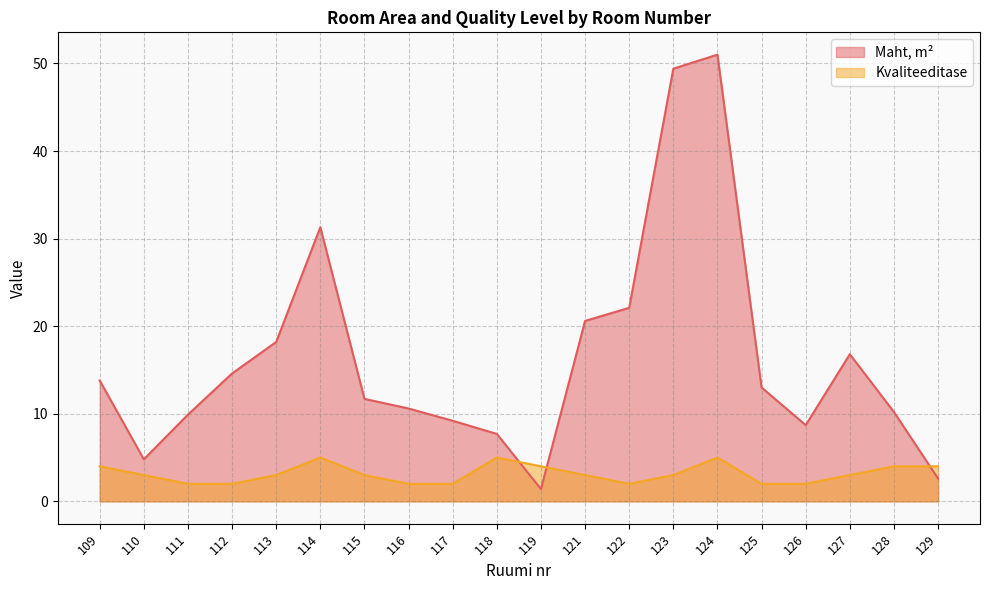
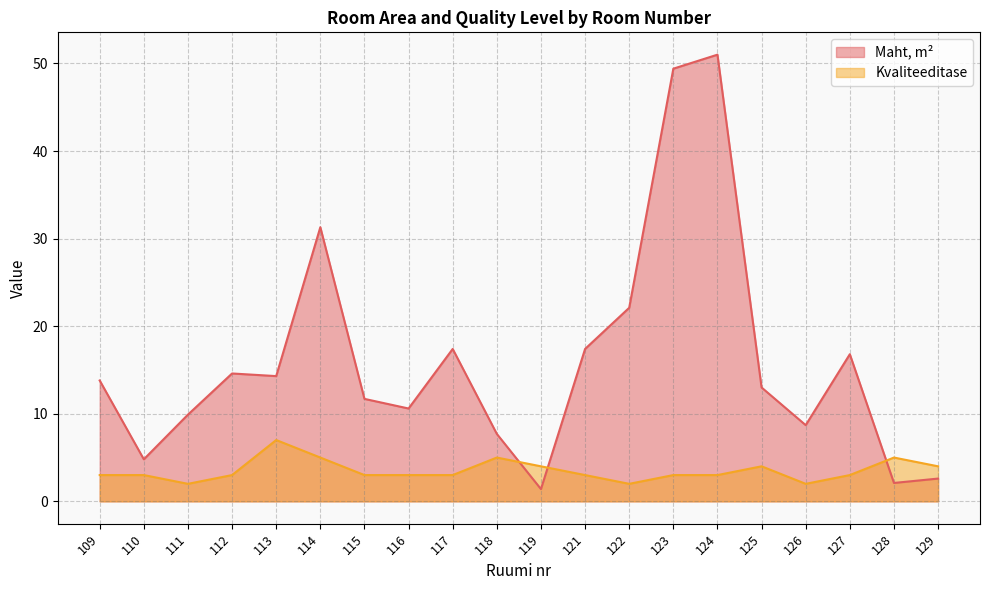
Kvaliteeditase, 109: 4 -> 3
Kvaliteeditase, 112: 2 -> 3
Maht, m², 113: 18 -> 14
Kvaliteeditase, 113: 3 -> 7
Kvaliteeditase, 116: 2 -> 3
Maht, m², 117: 9 -> 17
Kvaliteeditase, 117: 2 -> 3
Maht, m², 121: 21 -> 17
Kvaliteeditase, 124: 5 -> 3
Kvaliteeditase, 125: 2 -> 4
Maht, m², 128: 10 -> 2
Kvaliteeditase, 128: 4 -> 5
